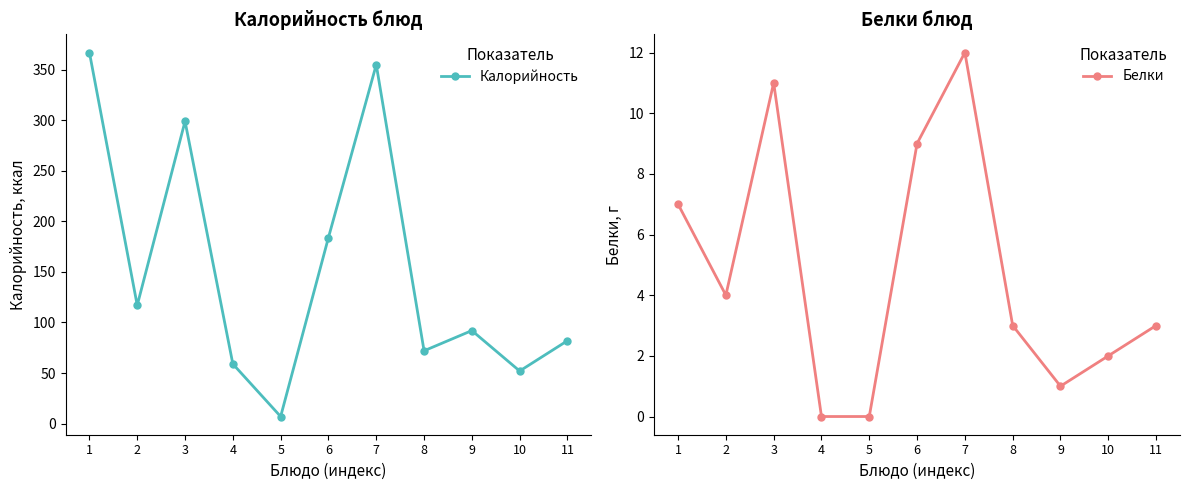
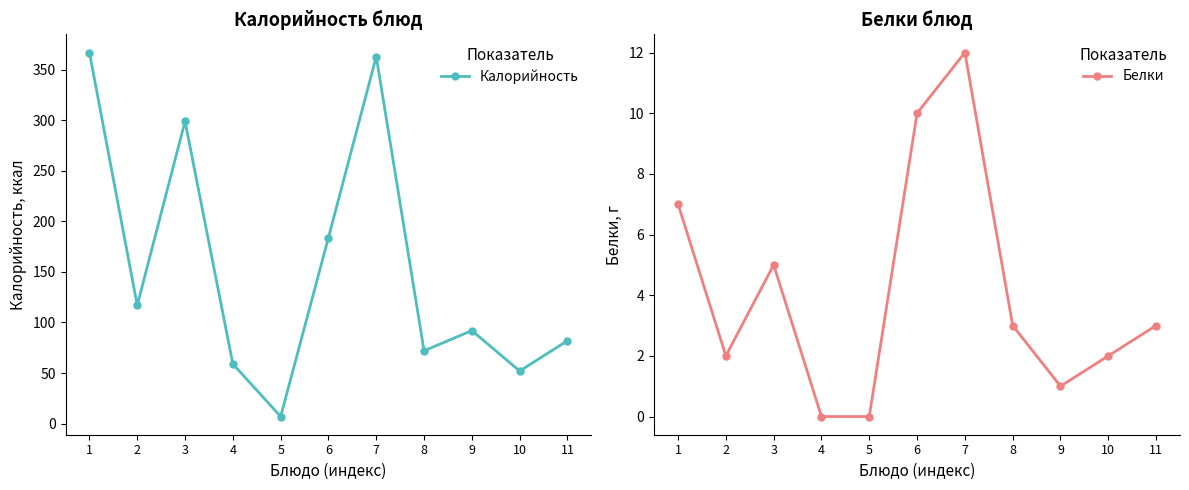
Калорийность блюд, 7: 355 -> 363
Белки блюд, 2: 4 -> 2
Белки блюд, 3: 11 -> 5
Белки блюд, 6: 9 -> 10
